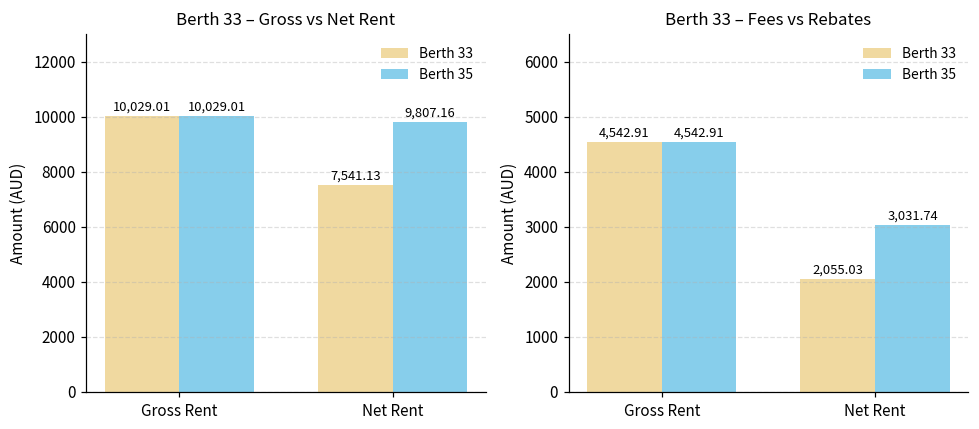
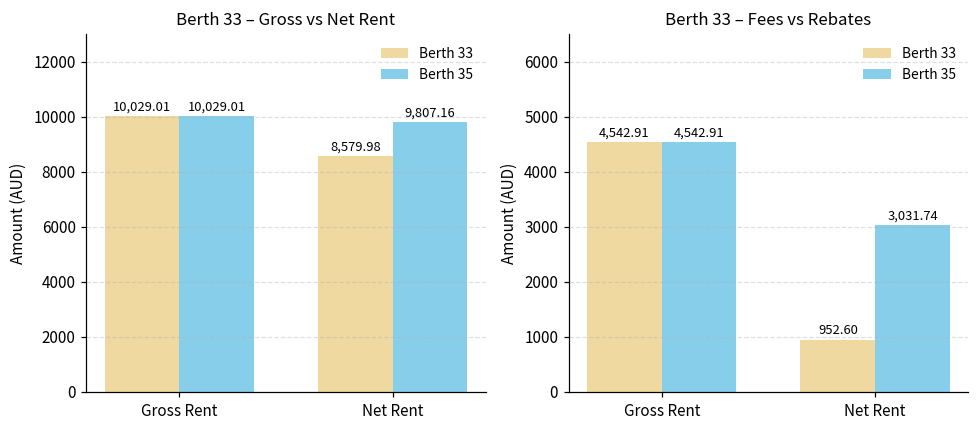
Berth 33 – Gross vs Net Rent, Berth 33, Net Rent: 7,541.13 -> 8,579.98
Berth 33 – Fees vs Rebates, Berth 33, Net Rent: 2,055.03 -> 952.60
